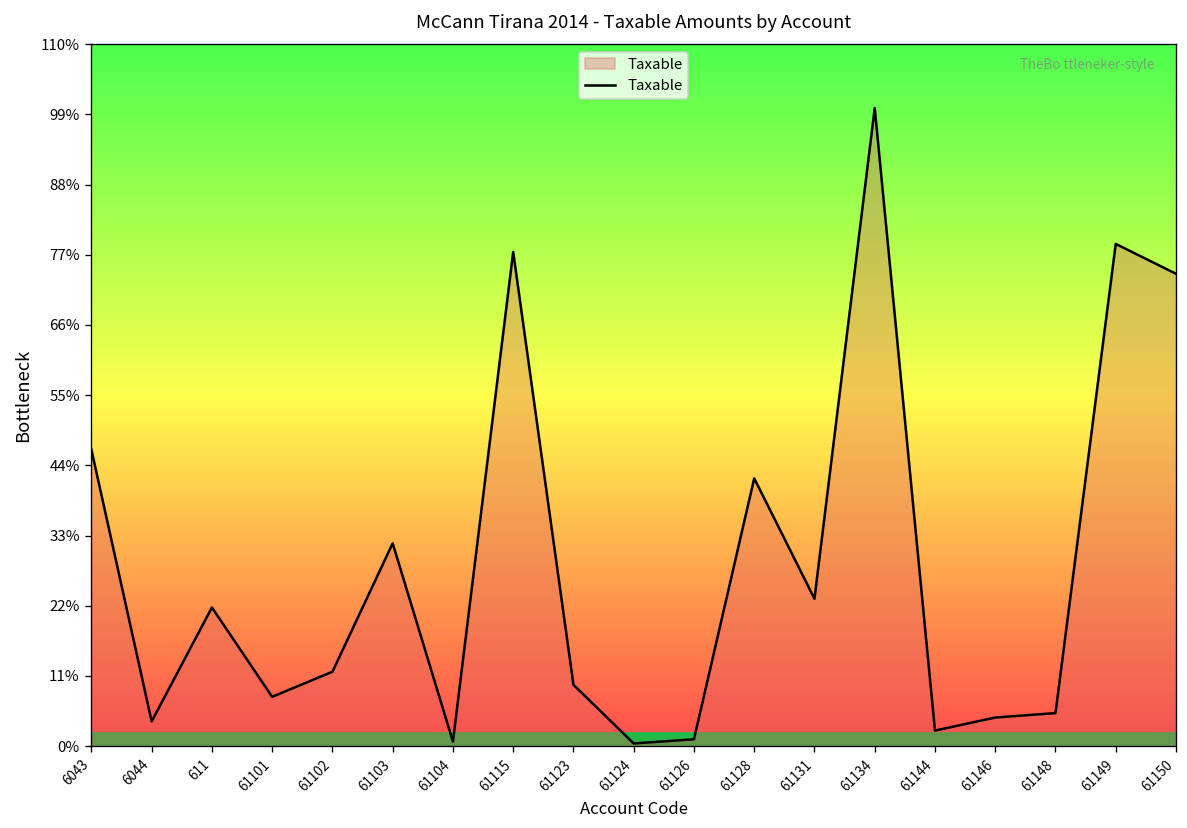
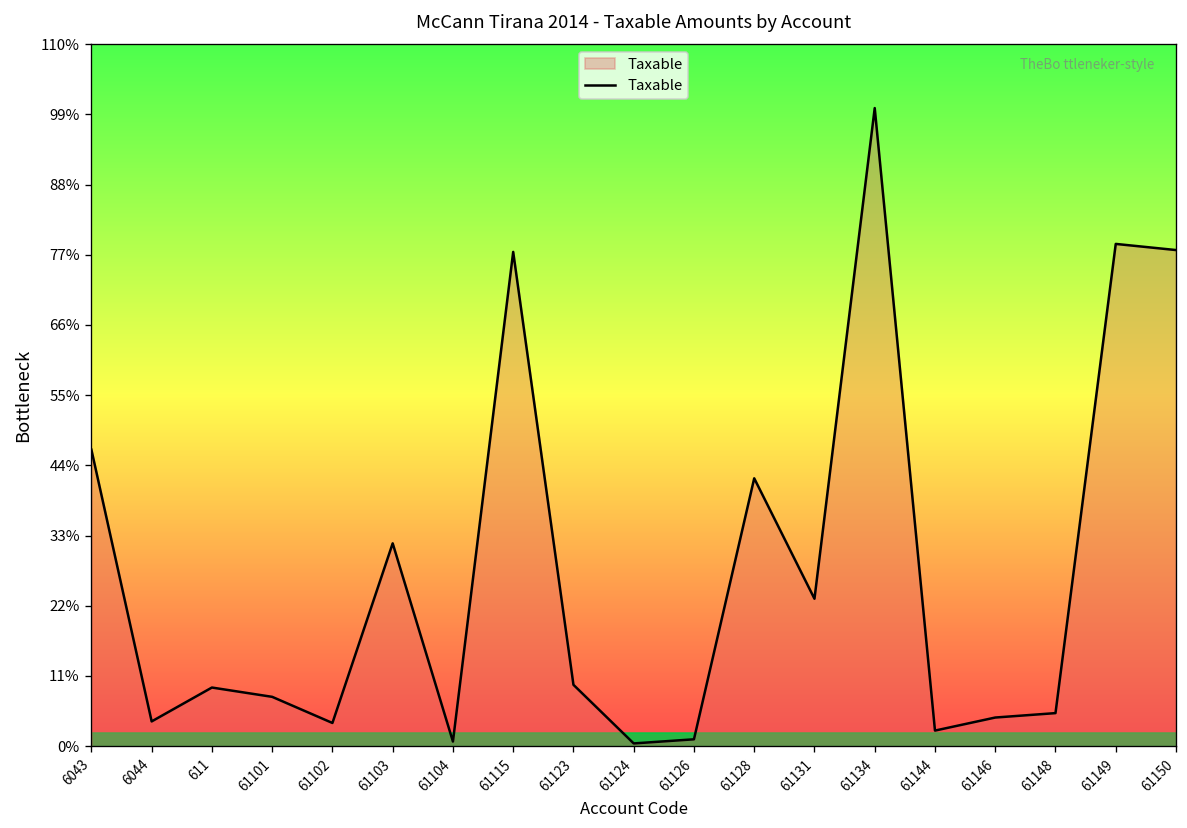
611: 22% -> 9%
61102: 12% -> 4%
61150: 74% -> 78%
